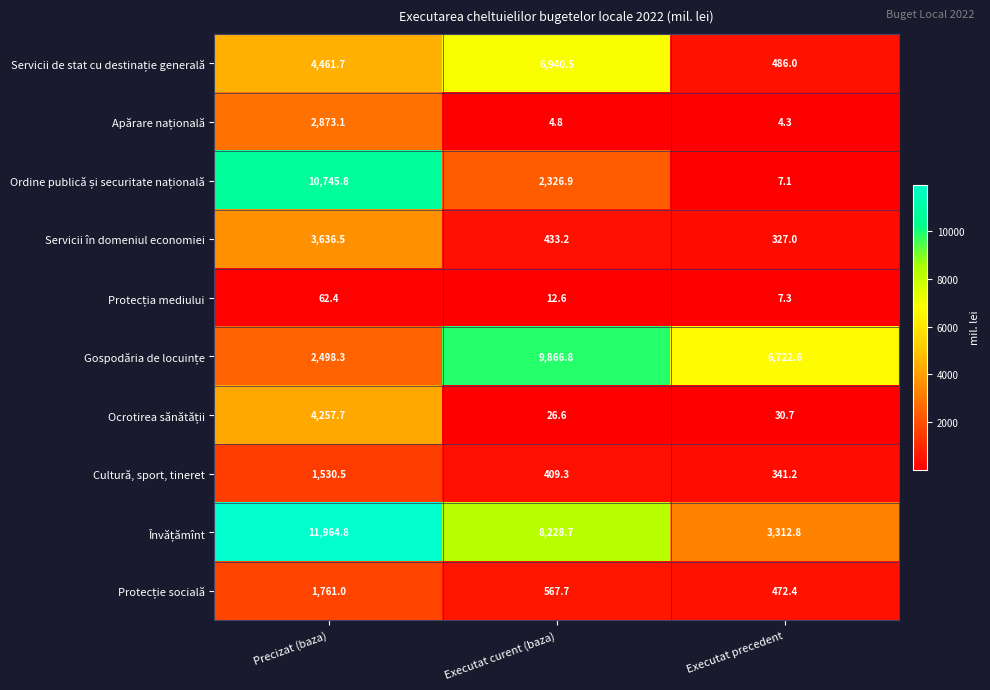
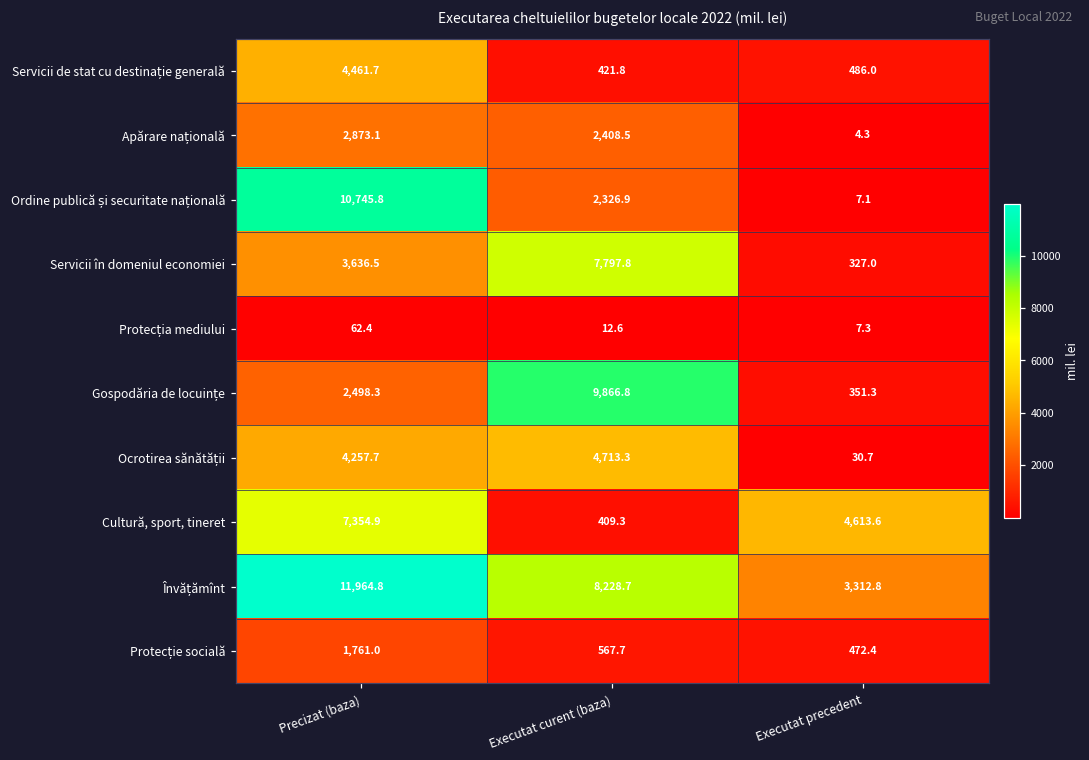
Servicii de stat cu destinație generală, Executat curent (baza): 6,940.5 -> 421.8
Apărare națională, Executat curent (baza): 4.8 -> 2,408.5
Servicii în domeniul economiei, Executat curent (baza): 433.2 -> 7,797.8
Gospodăria de locuințe, Executat precedent: 6,722.6 -> 351.3
Ocrotirea sănătății, Executat curent (baza): 26.6 -> 4,713.3
Cultură, sport, tineret, Precizat (baza): 1,530.5 -> 7,354.9
Cultură, sport, tineret, Executat precedent: 341.2 -> 4,613.6
